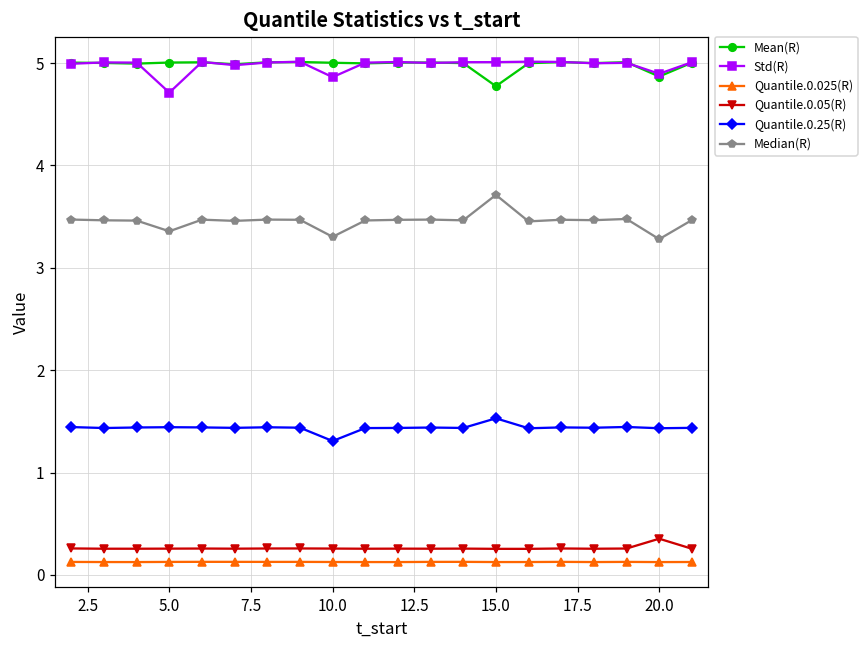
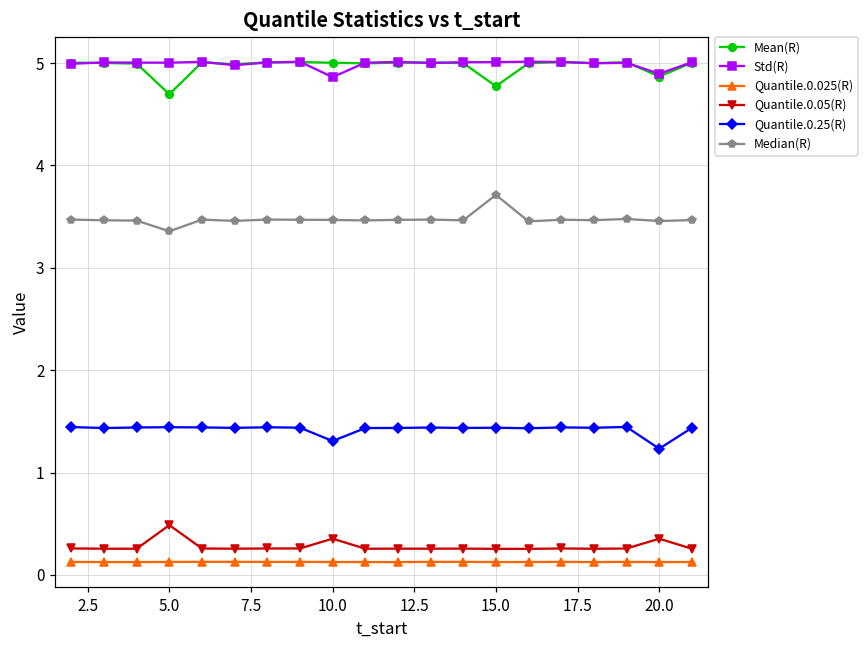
Mean(R), 5.0: 5.0 -> 4.7
Std(R), 5.0: 4.7 -> 5.0
Quantile.0.05(R), 5.0: 0.3 -> 0.5
Quantile.0.05(R), 10.0: 0.3 -> 0.4
Median(R), 10.0: 3.3 -> 3.5
Quantile.0.25(R), 15.0: 1.5 -> 1.4
Quantile.0.25(R), 20.0: 1.4 -> 1.2
Median(R), 20.0: 3.3 -> 3.5
